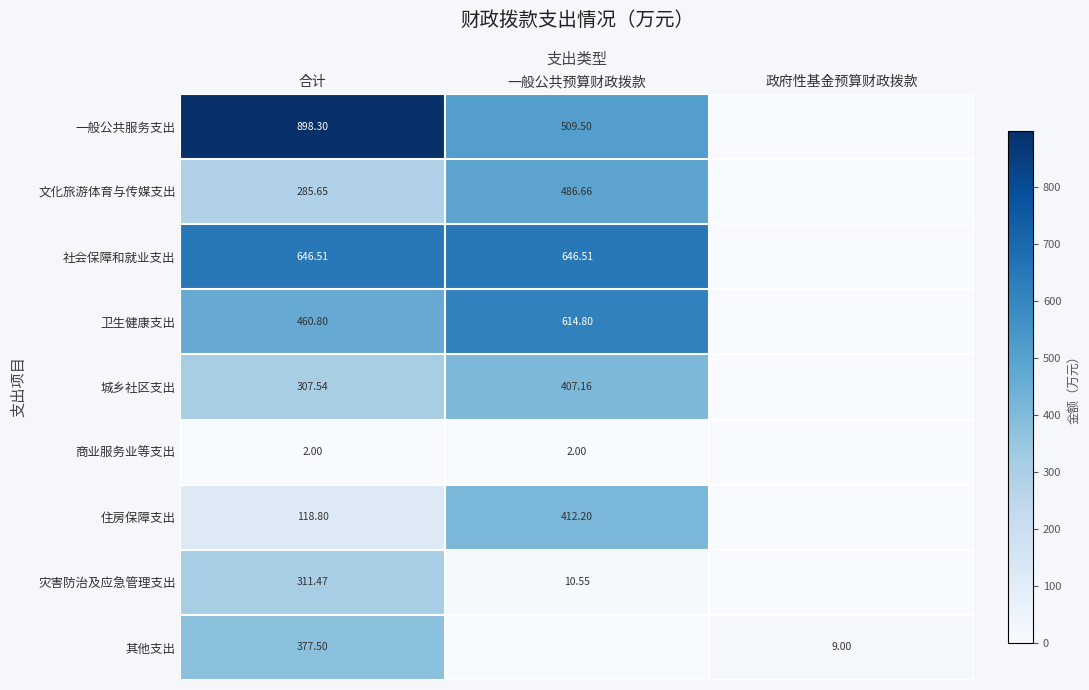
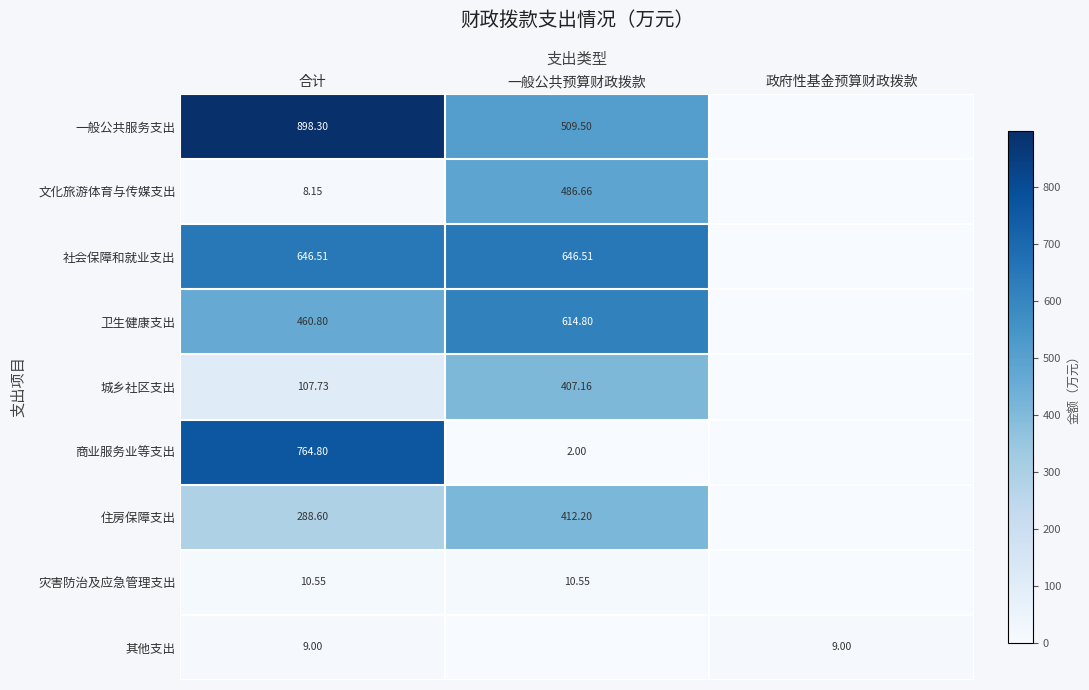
文化旅游体育与传媒支出, 合计: 285.65 -> 8.15
城乡社区支出, 合计: 307.54 -> 107.73
商业服务业等支出, 合计: 2.00 -> 764.80
住房保障支出, 合计: 118.80 -> 288.60
灾害防治及应急管理支出, 合计: 311.47 -> 10.55
其他支出, 合计: 377.50 -> 9.00
